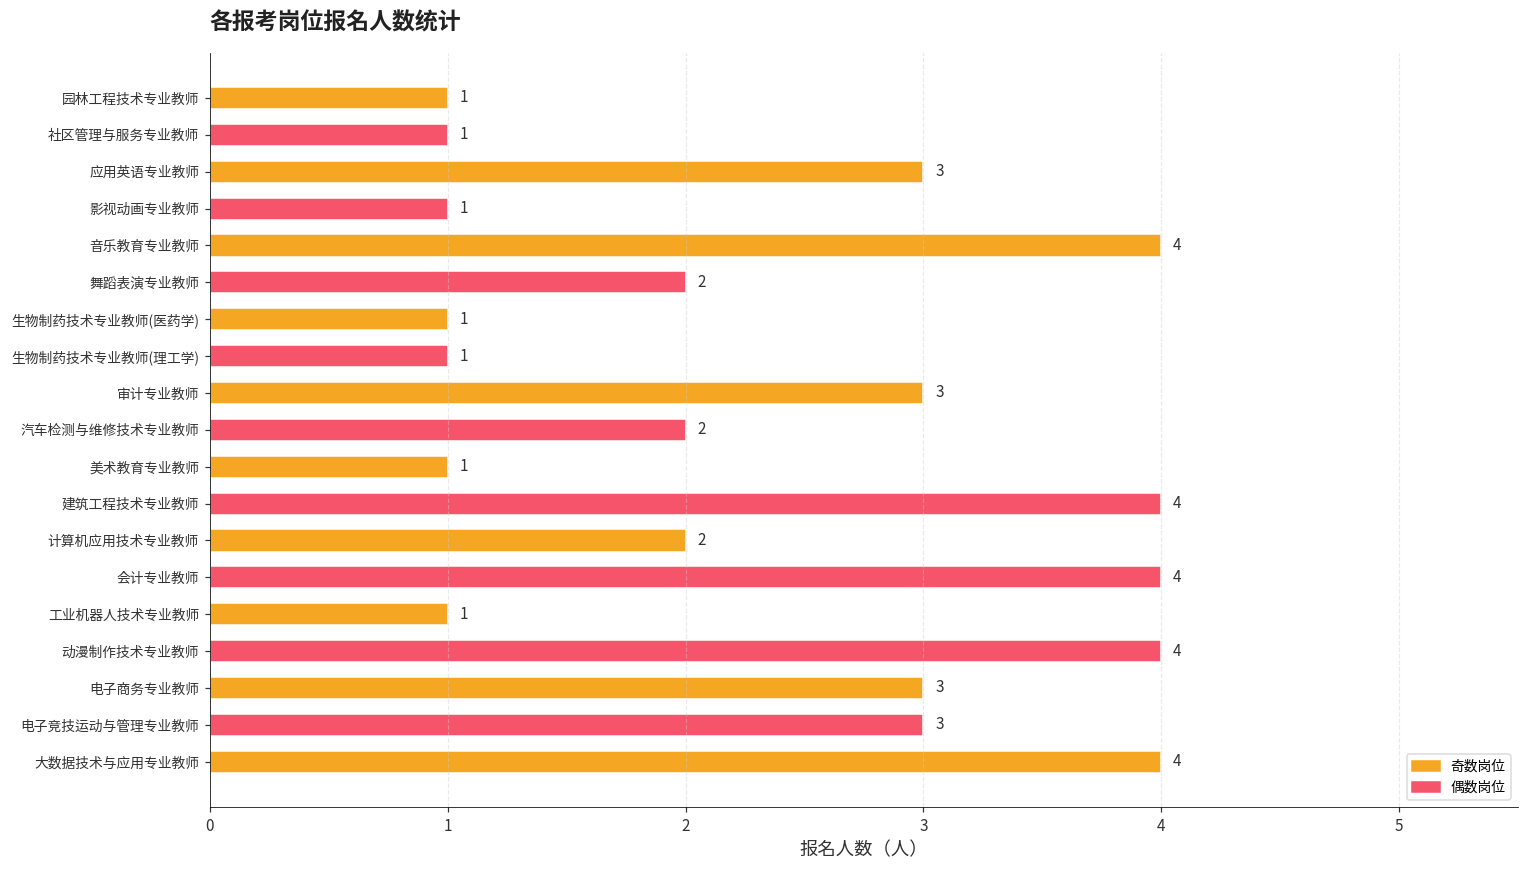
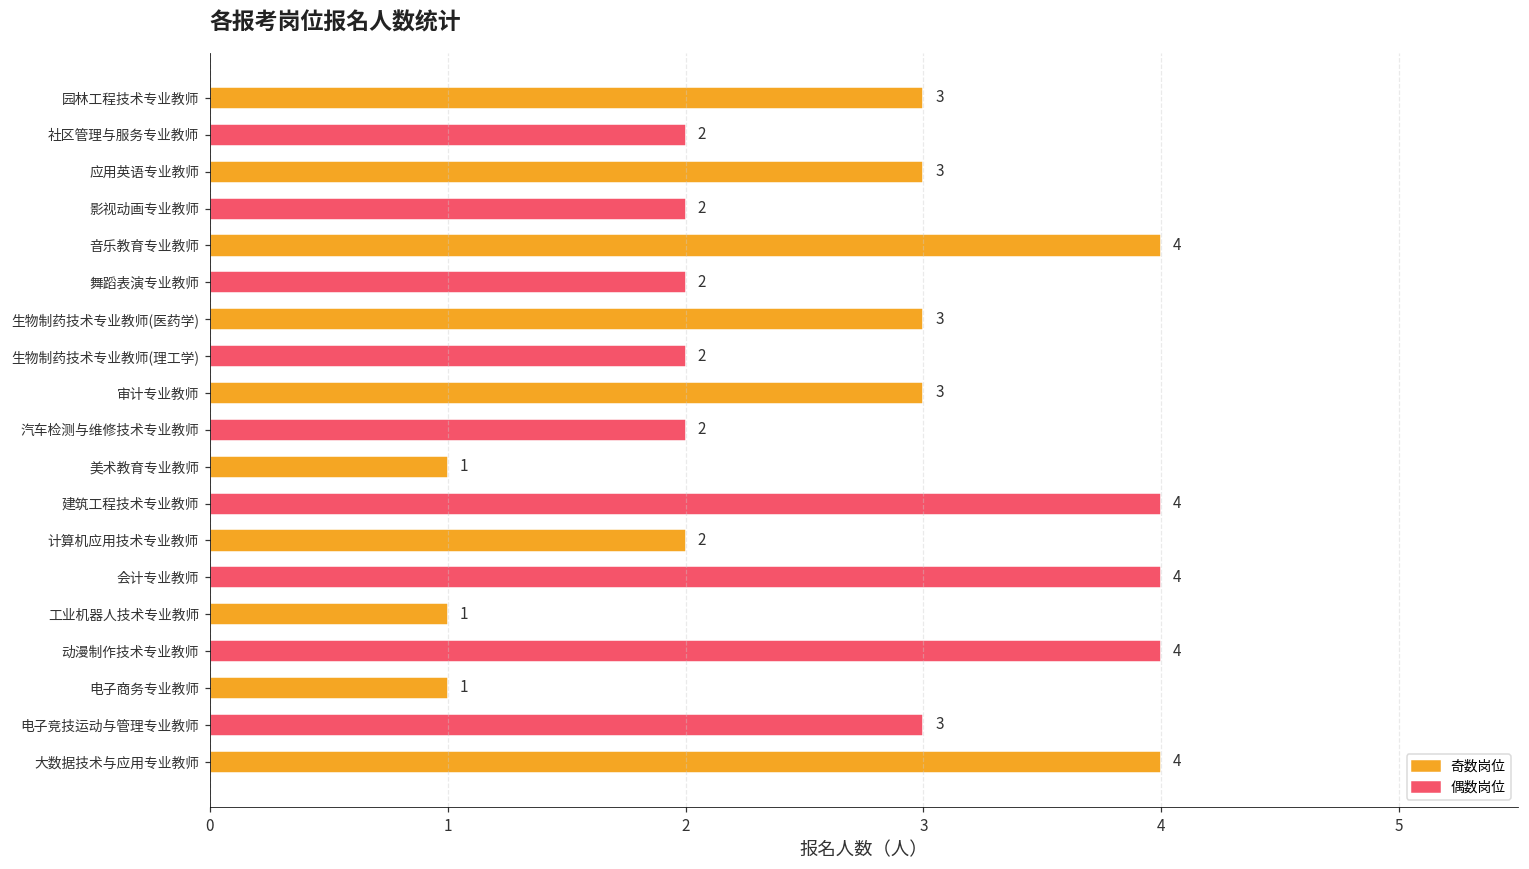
园林工程技术专业教师: 1 -> 3
社区管理与服务专业教师: 1 -> 2
影视动画专业教师: 1 -> 2
生物制药技术专业教师(医药学): 1 -> 3
生物制药技术专业教师(理工学): 1 -> 2
电子商务专业教师: 3 -> 1
